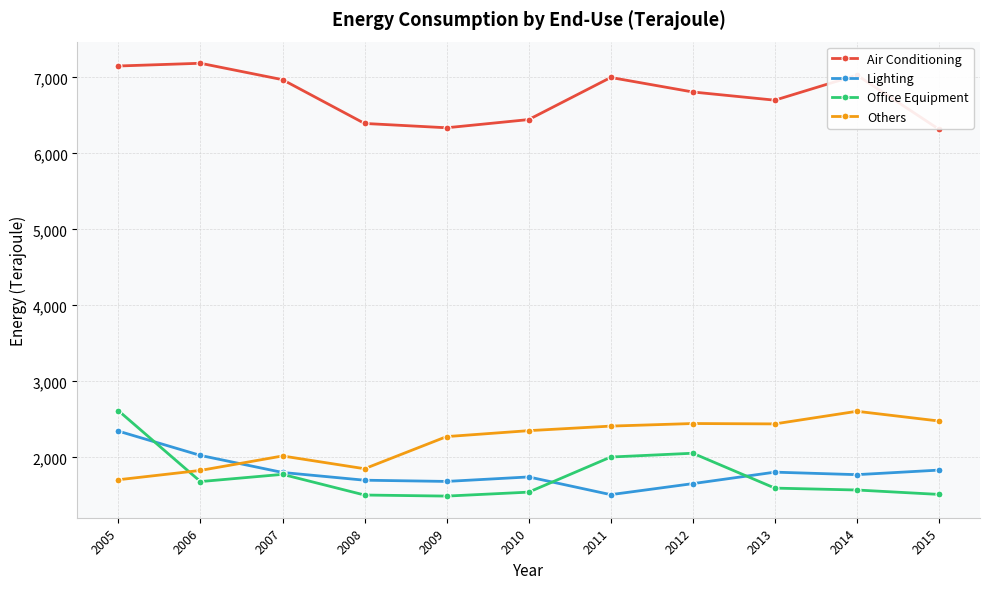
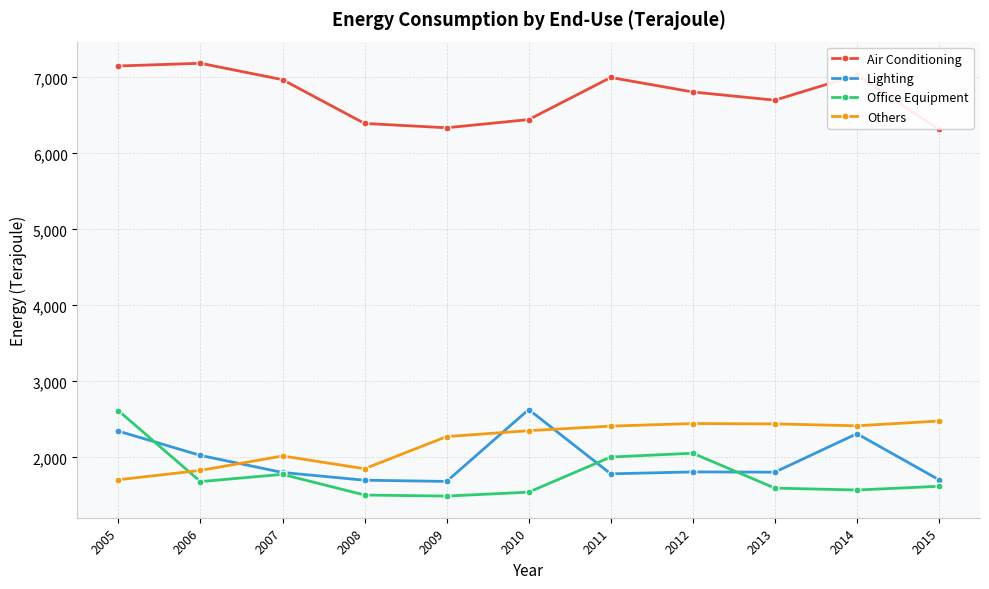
Lighting, 2010: 1,700 -> 2,600
Lighting, 2011: 1,500 -> 1,800
Lighting, 2012: 1,700 -> 1,800
Lighting, 2014: 1,800 -> 2,300
Others, 2014: 2,600 -> 2,400
Lighting, 2015: 1,800 -> 1,700
Office Equipment, 2015: 1,500 -> 1,600
